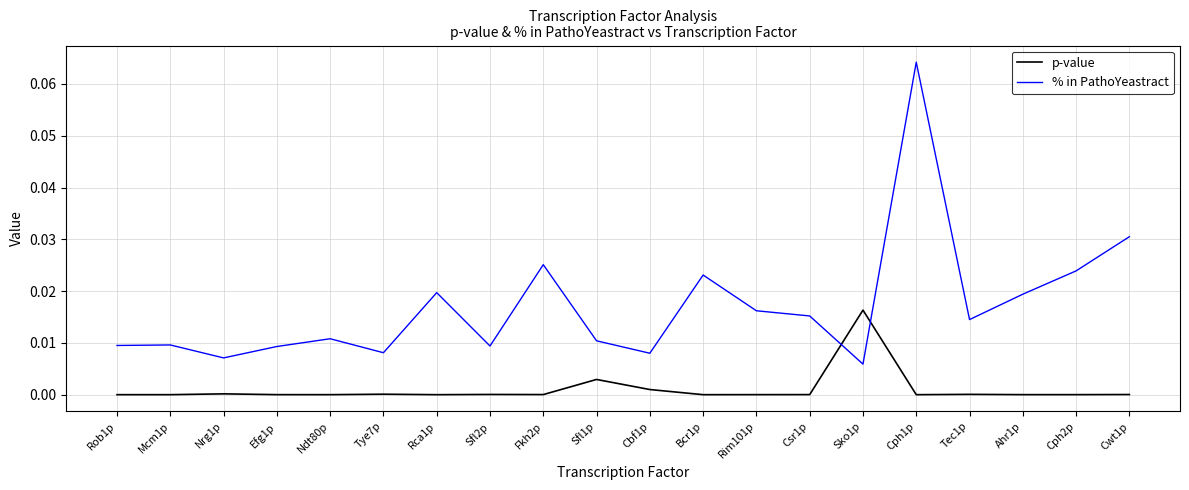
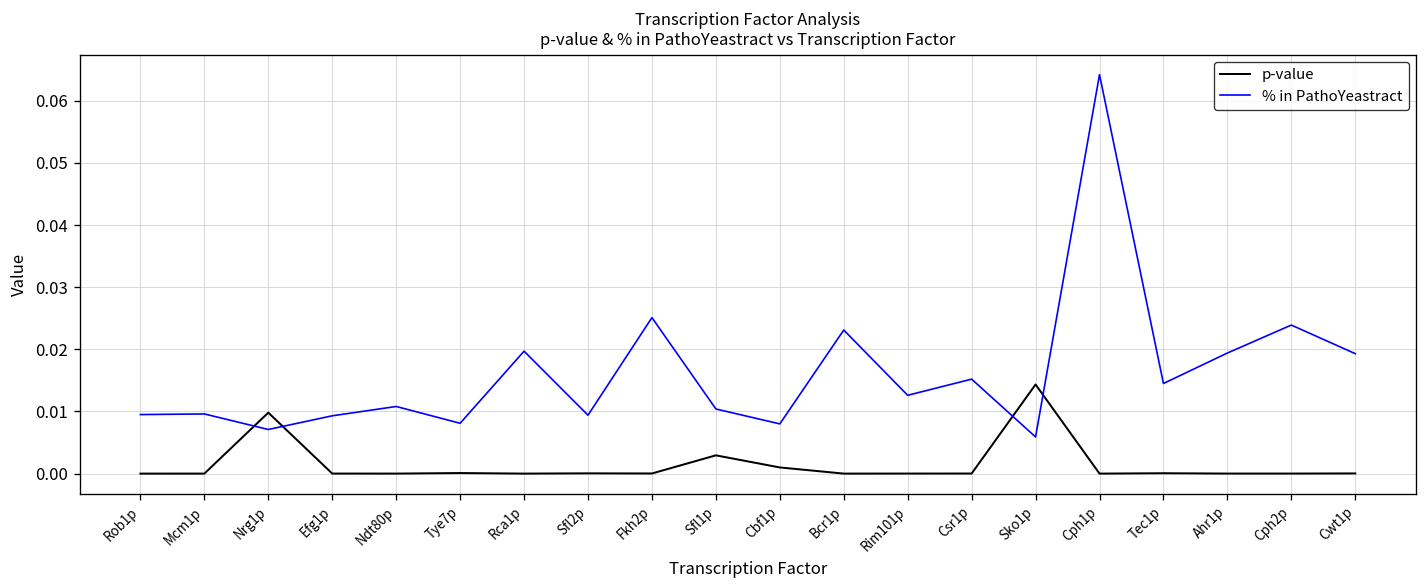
p-value, Nrg1p: 0.000 -> 0.010
% in PathoYeastract, Rim101p: 0.016 -> 0.013
p-value, Sko1p: 0.016 -> 0.014
% in PathoYeastract, Cwt1p: 0.031 -> 0.019
